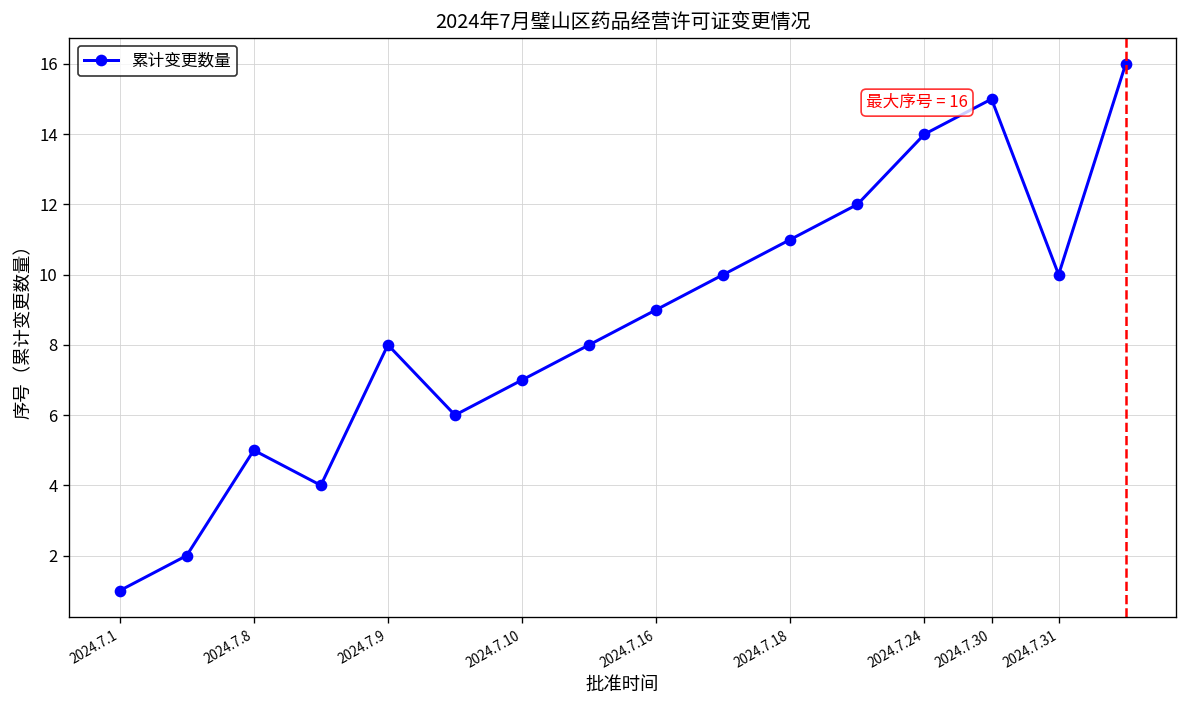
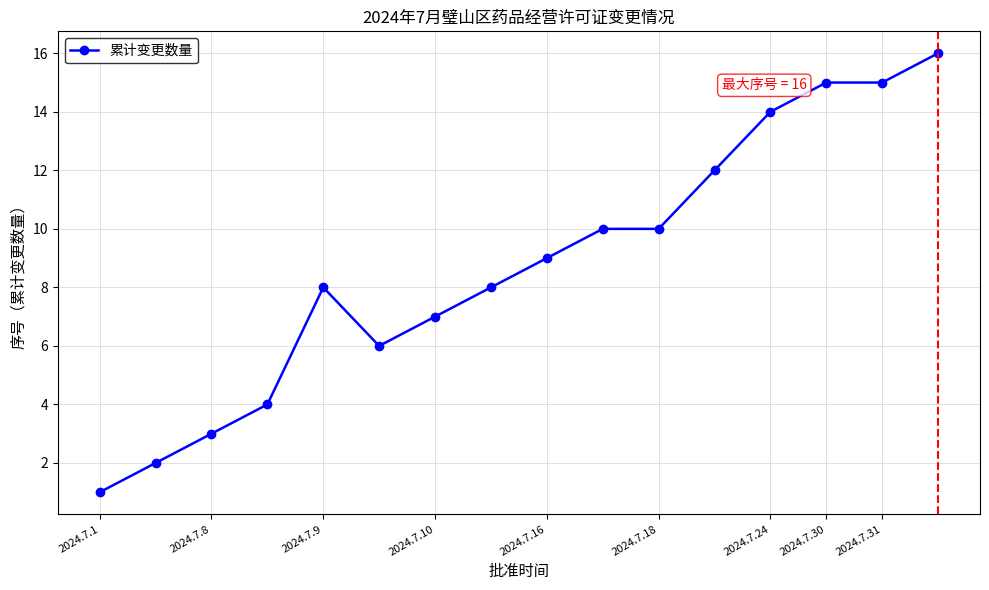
2024.7.8: 5 -> 3
2024.7.18: 11 -> 10
2024.7.31: 10 -> 15
